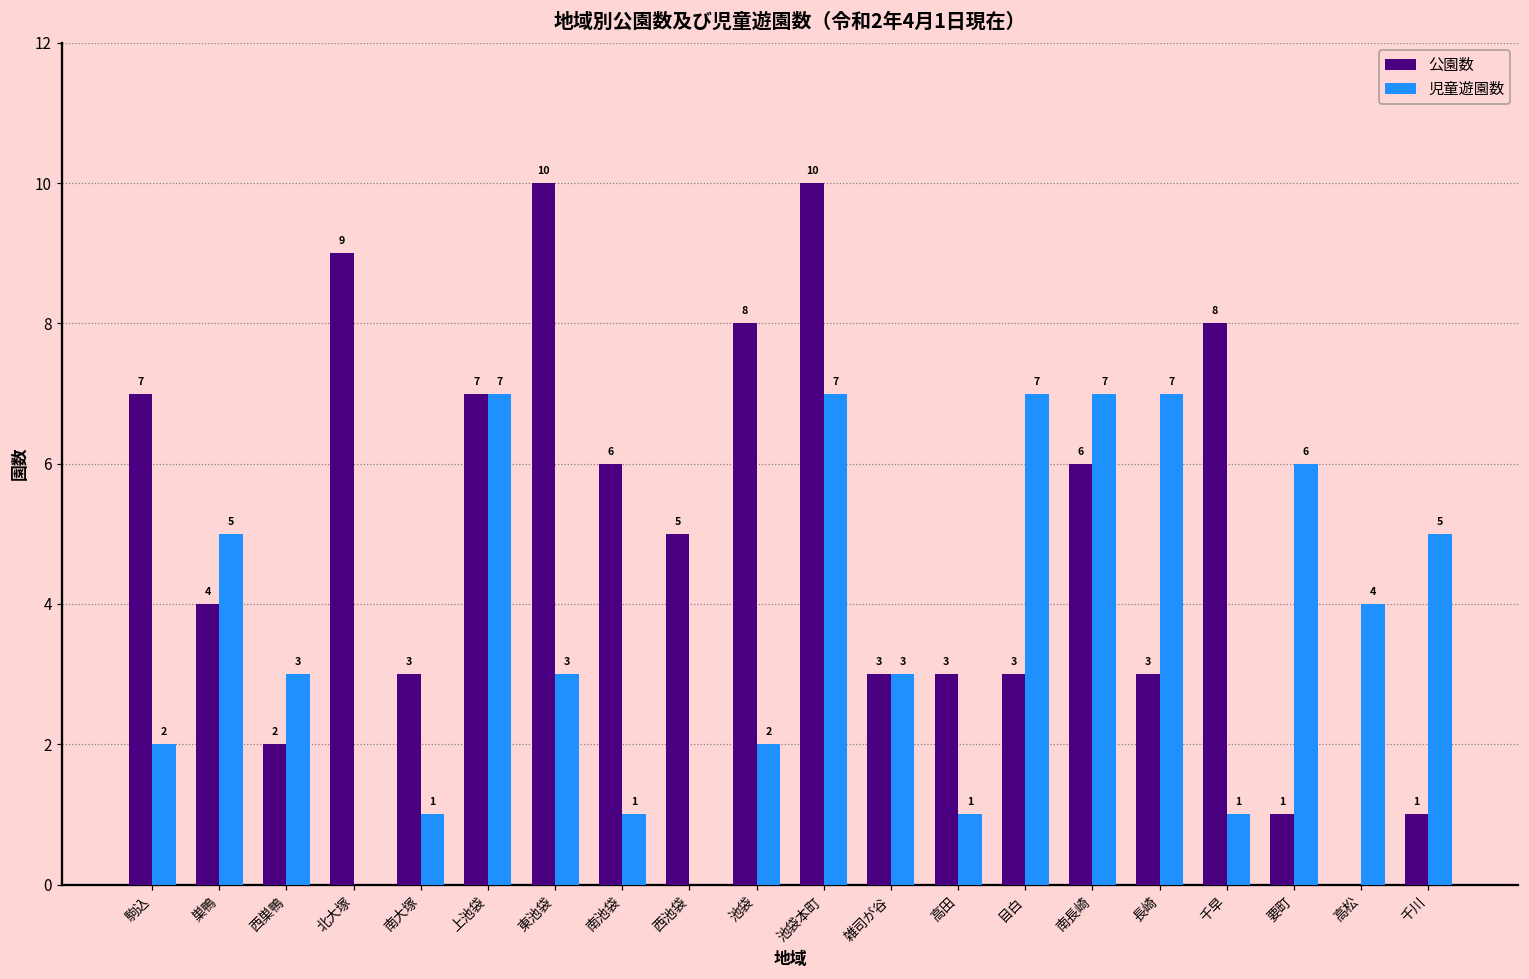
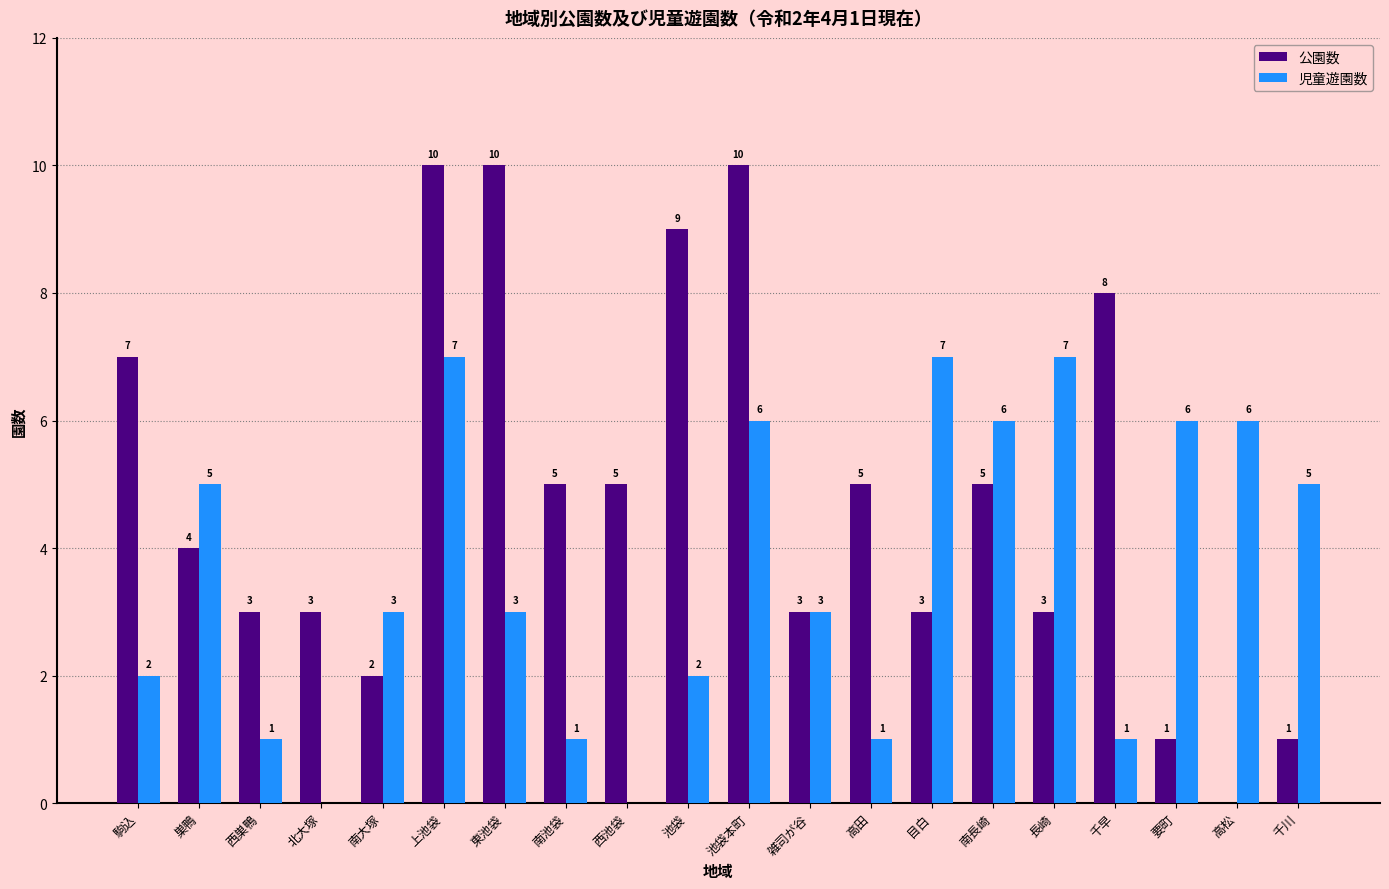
公園数, 西巣鴨: 2 -> 3
児童遊園数, 西巣鴨: 3 -> 1
公園数, 北大塚: 9 -> 3
公園数, 南大塚: 3 -> 2
児童遊園数, 南大塚: 1 -> 3
公園数, 上池袋: 7 -> 10
公園数, 南池袋: 6 -> 5
公園数, 池袋: 8 -> 9
児童遊園数, 池袋本町: 7 -> 6
公園数, 高田: 3 -> 5
公園数, 南長崎: 6 -> 5
児童遊園数, 南長崎: 7 -> 6
児童遊園数, 高松: 4 -> 6
